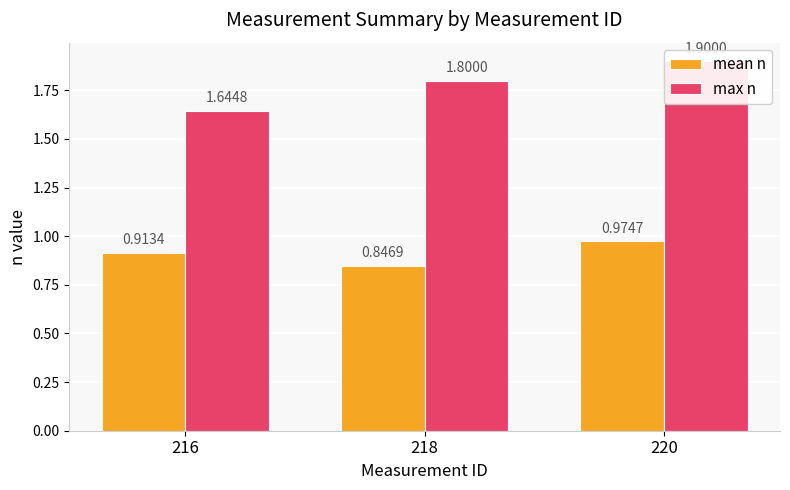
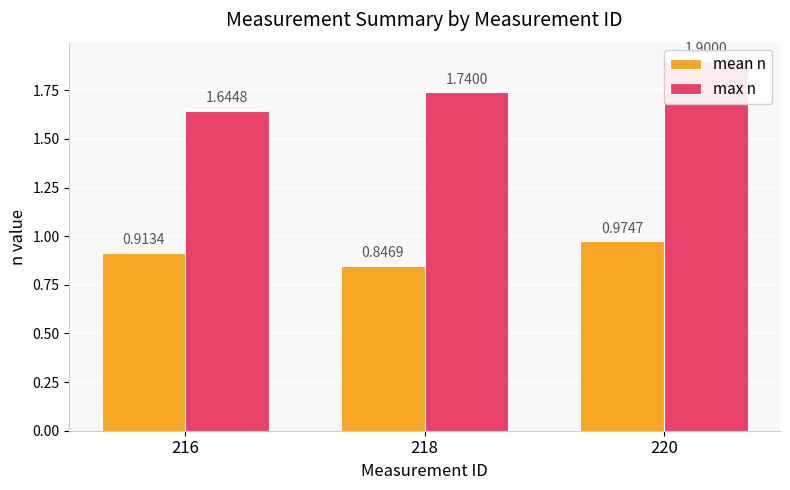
max n, 218: 1.8000 -> 1.7400
